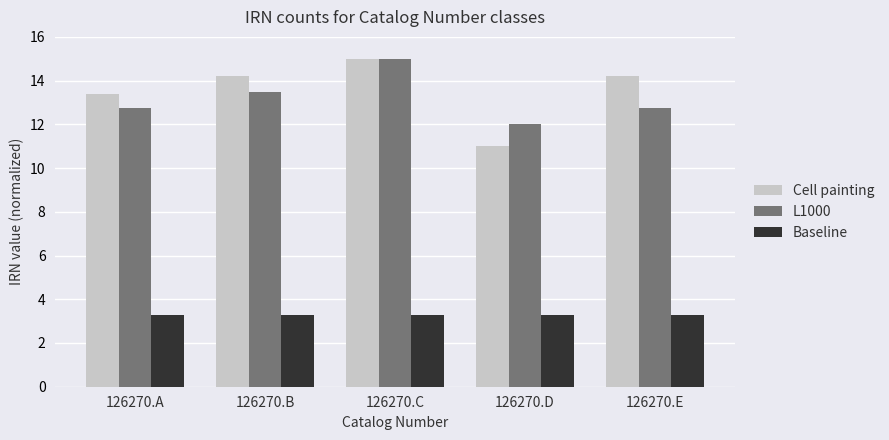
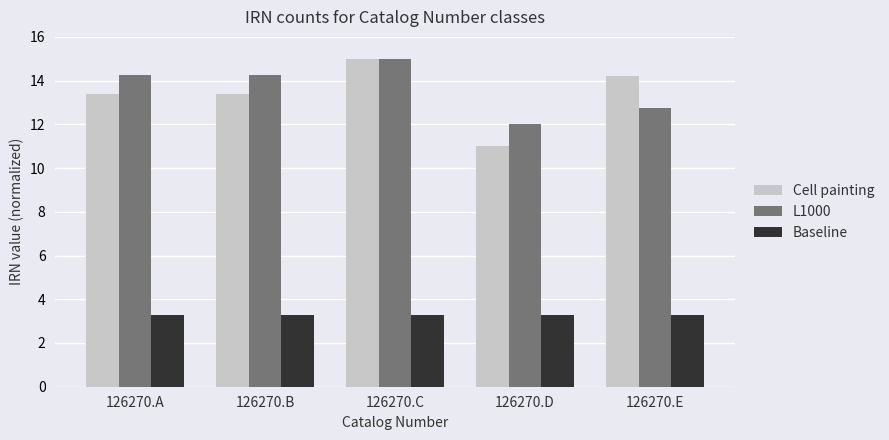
L1000, 126270.A: 12.8 -> 14.3
Cell painting, 126270.B: 14.2 -> 13.4
L1000, 126270.B: 13.5 -> 14.3
